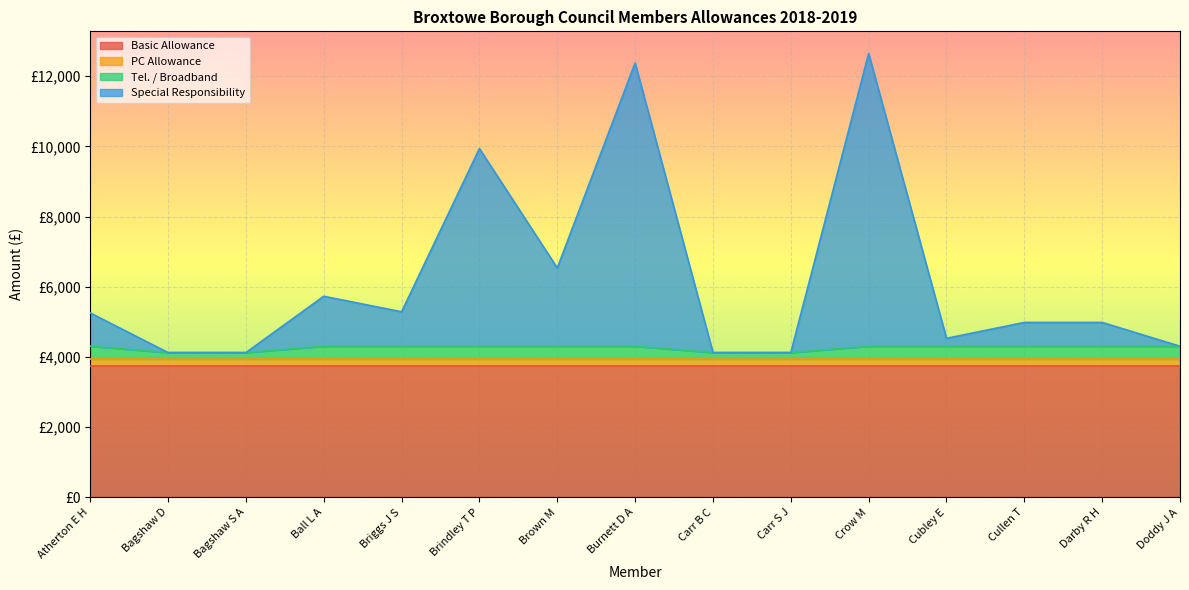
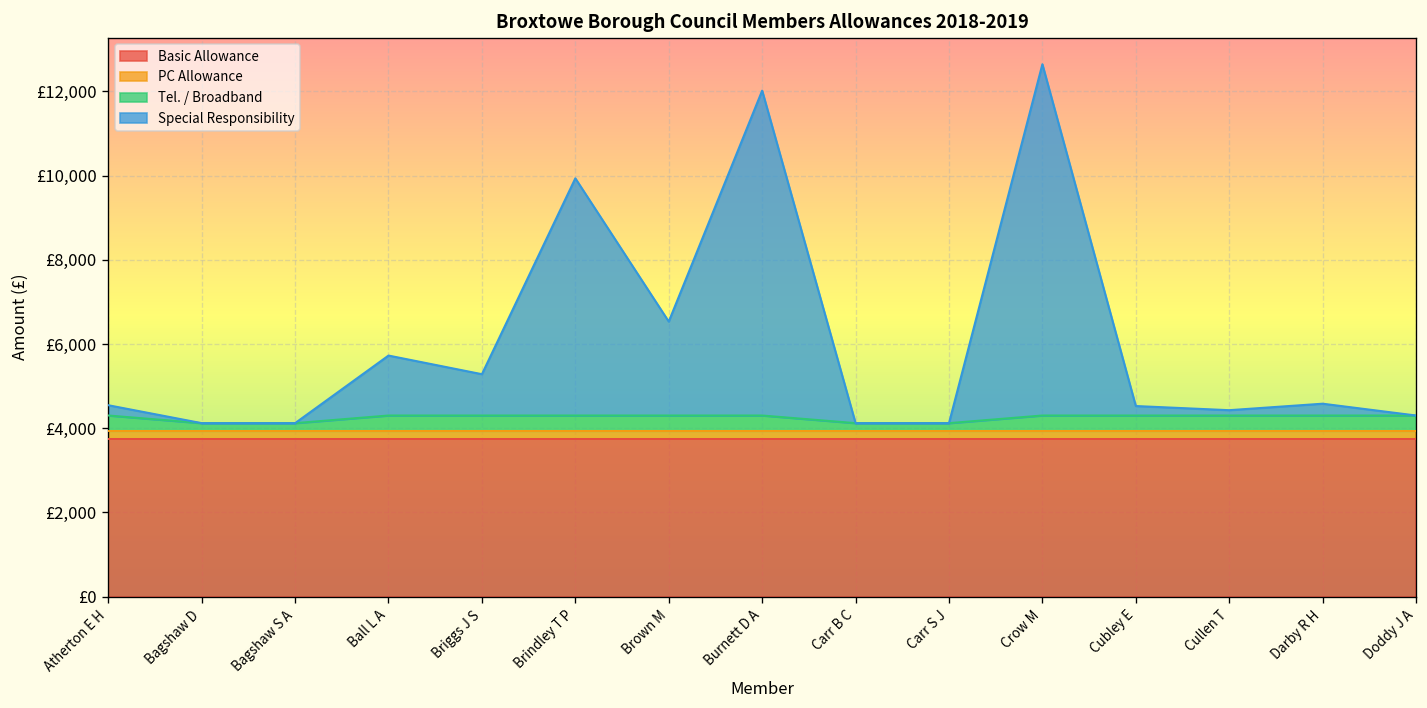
Special Responsibility, Atherton E H: £900 -> £200
Special Responsibility, Burnett D A: £8,100 -> £7,700
Special Responsibility, Cullen T: £700 -> £100
Special Responsibility, Darby R H: £700 -> £300
